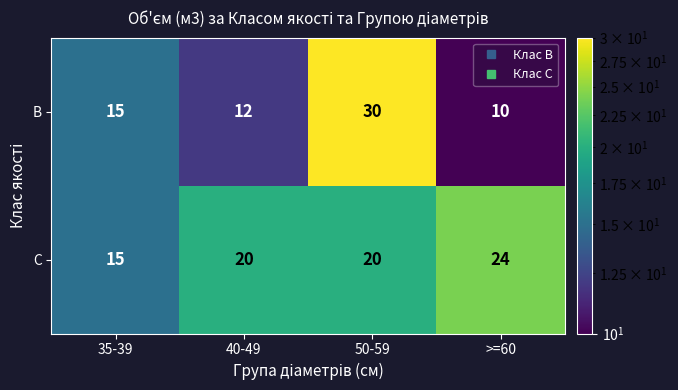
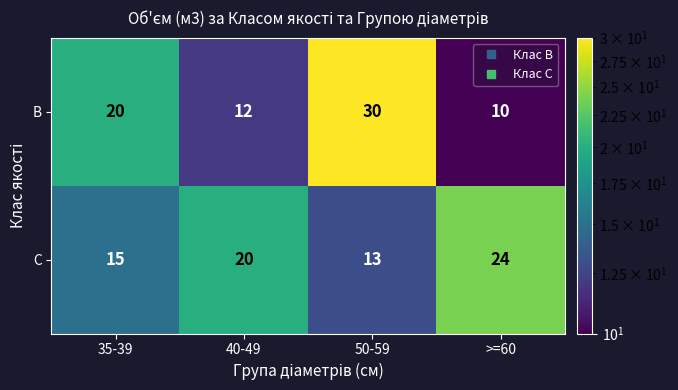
B, 35-39: 15 -> 20
C, 50-59: 20 -> 13
